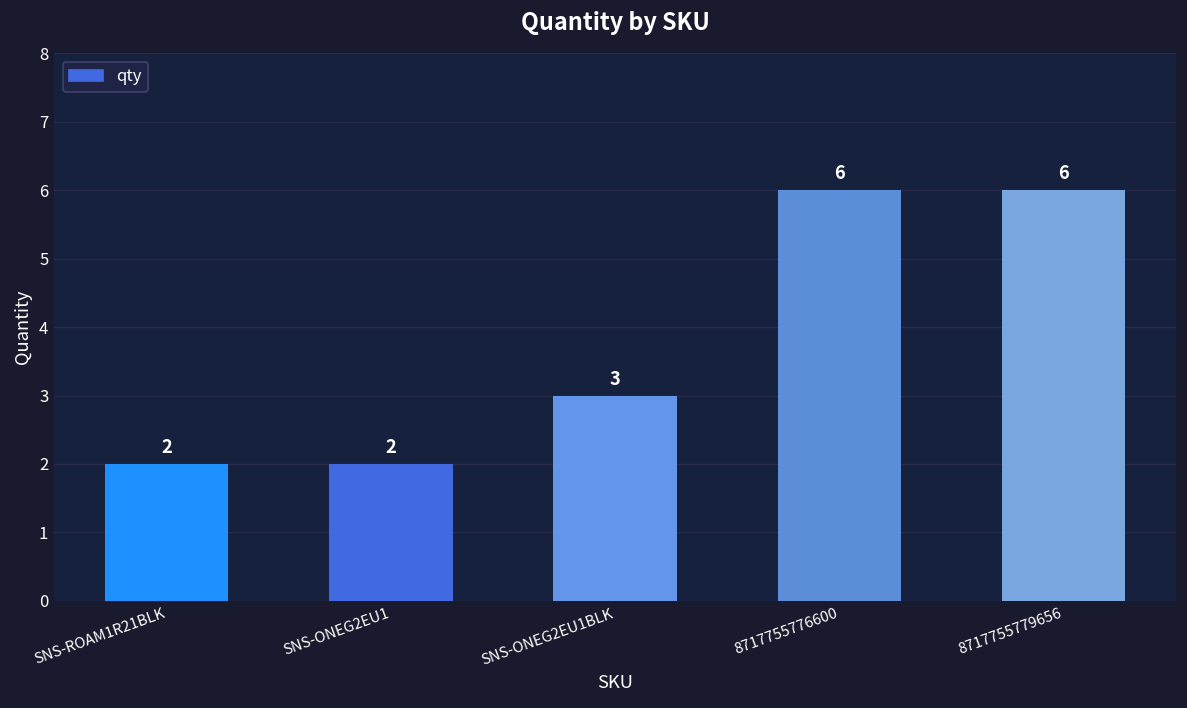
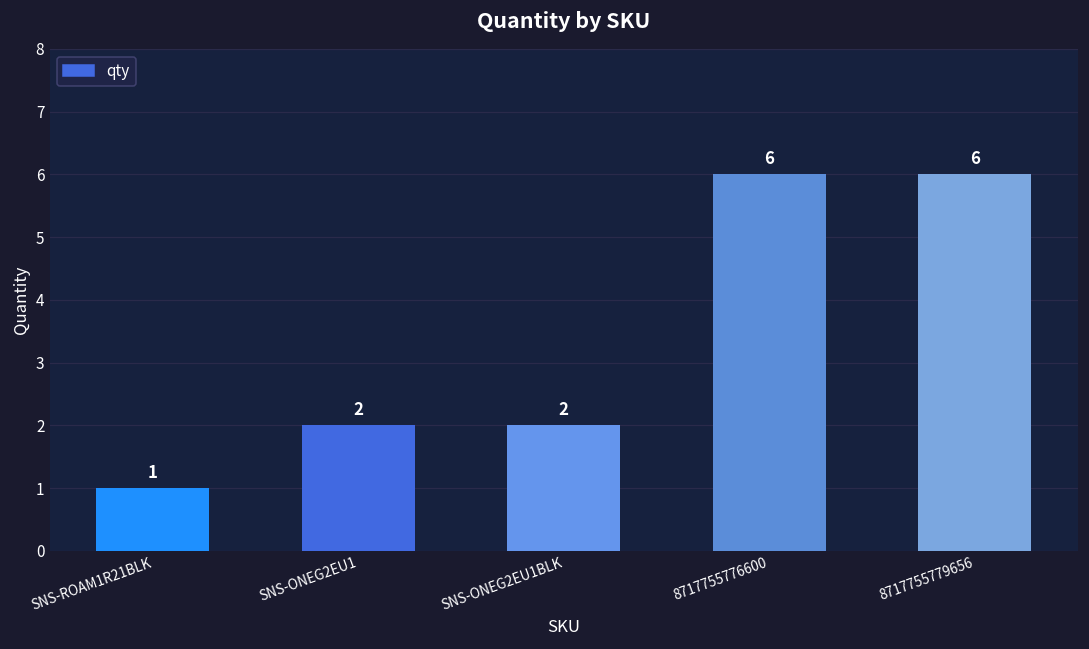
SNS-ROAM1R21BLK: 2 -> 1
SNS-ONEG2EU1BLK: 3 -> 2
